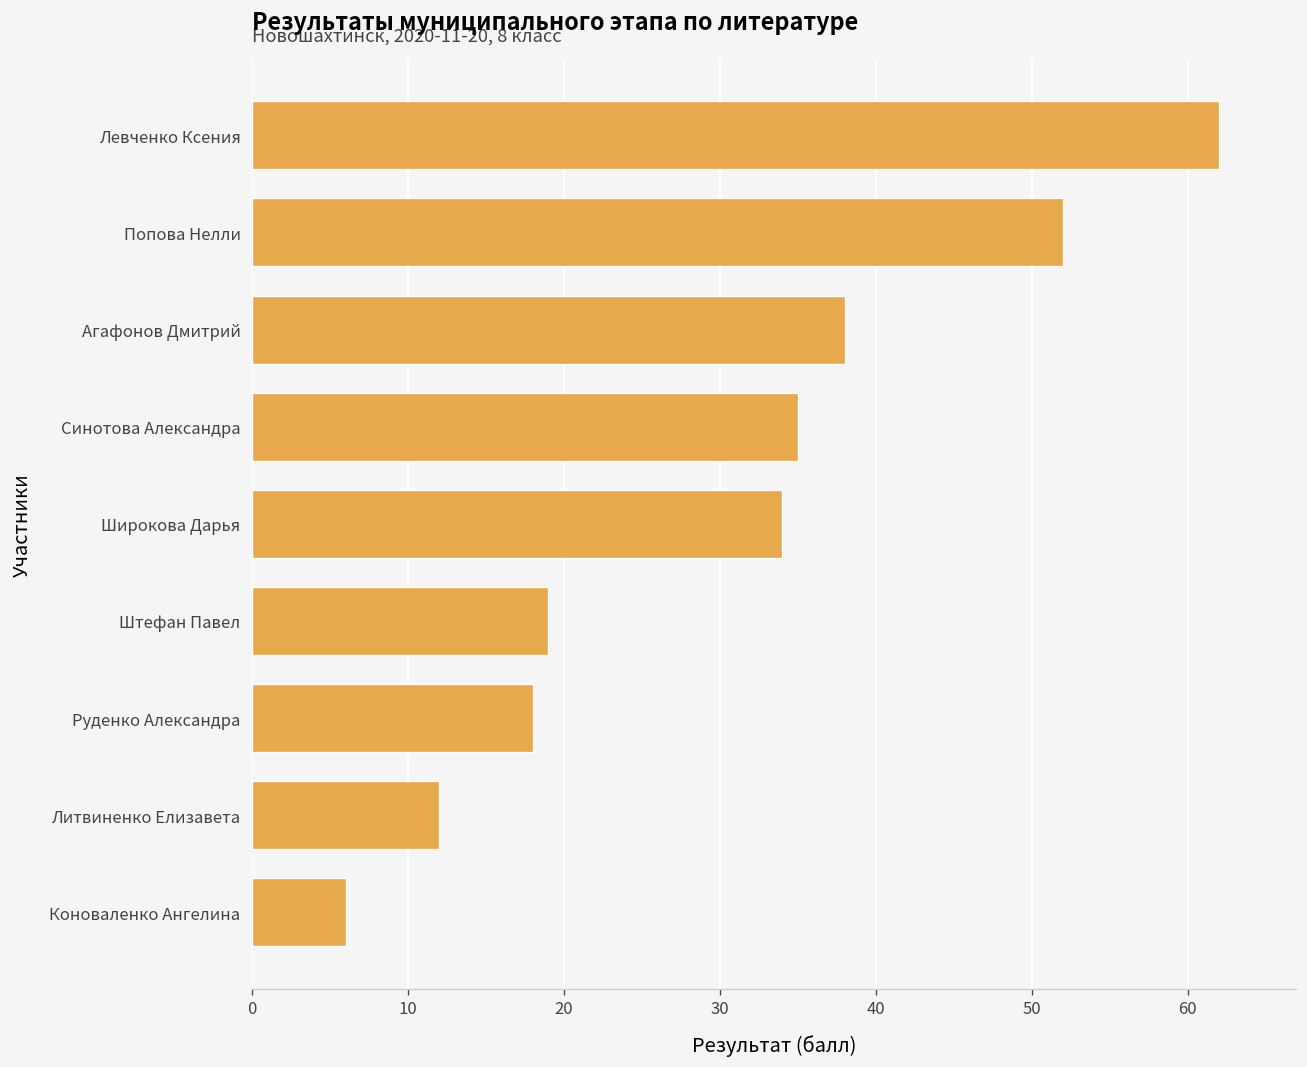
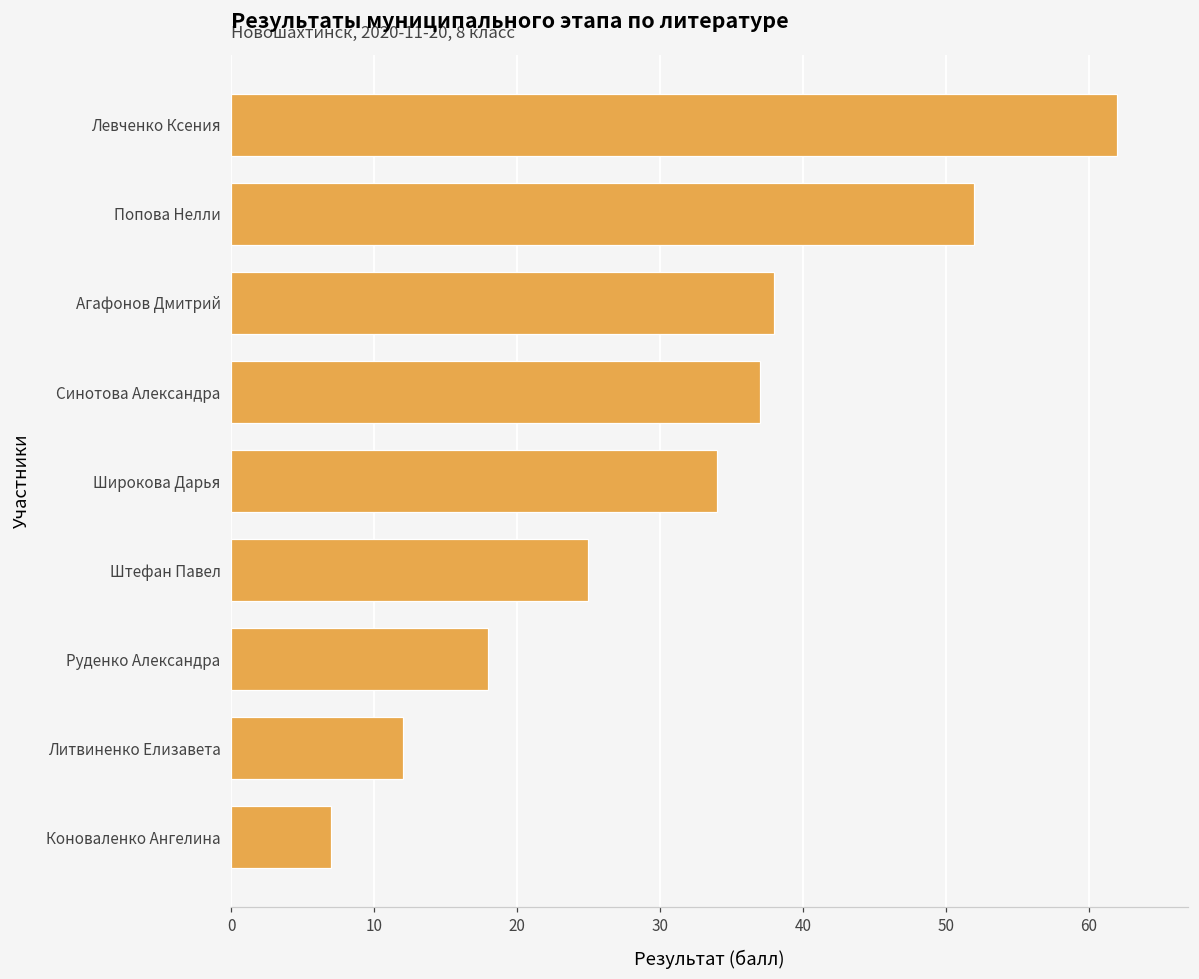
Синотова Александра: 35 -> 37
Штефан Павел: 19 -> 25
Коноваленко Ангелина: 6 -> 7
